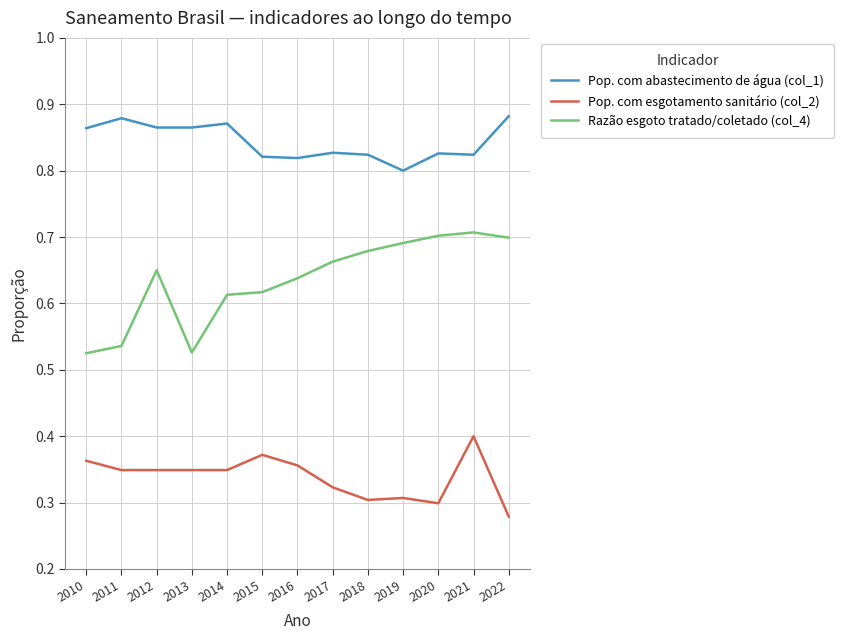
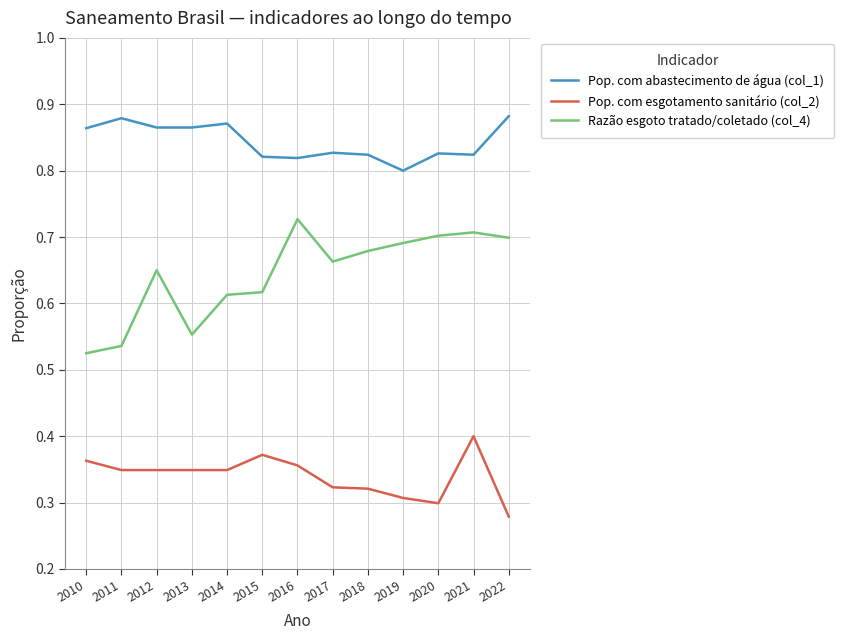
Razão esgoto tratado/coletado (col_4), 2013: 0.53 -> 0.55
Razão esgoto tratado/coletado (col_4), 2016: 0.64 -> 0.73
Pop. com esgotamento sanitário (col_2), 2018: 0.30 -> 0.32
